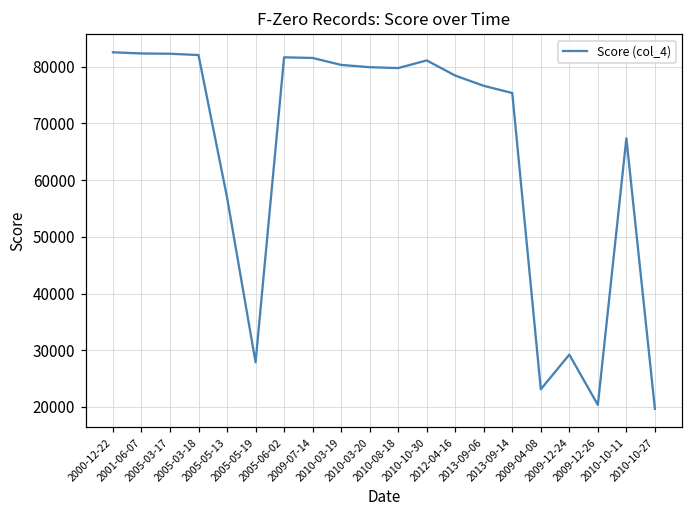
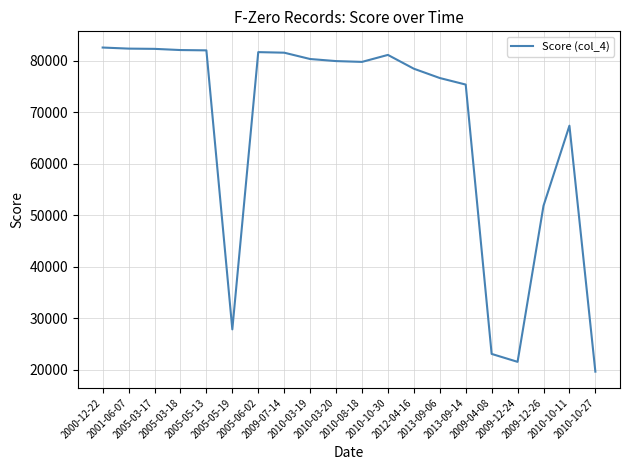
2005-05-13: 57000 -> 82000
2009-12-24: 29000 -> 22000
2009-12-26: 20000 -> 52000
